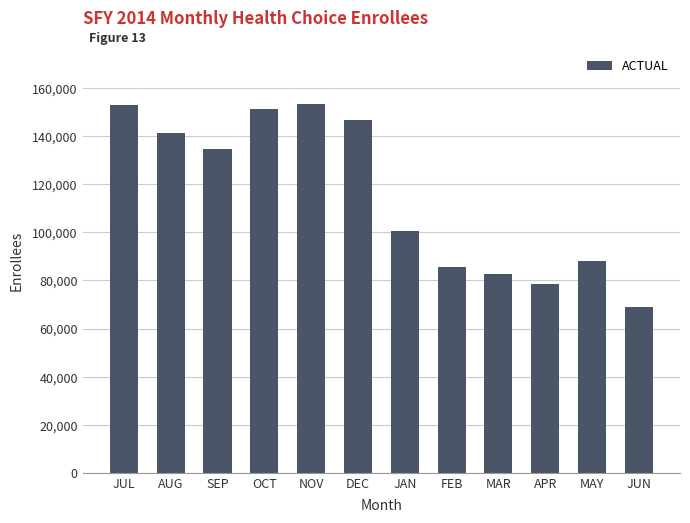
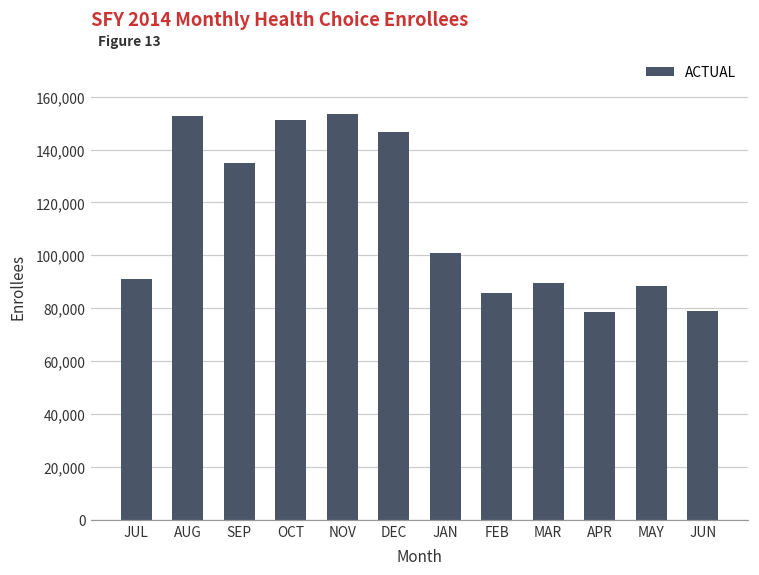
JUL: 153,000 -> 91,000
AUG: 141,000 -> 153,000
MAR: 83,000 -> 90,000
JUN: 69,000 -> 79,000
